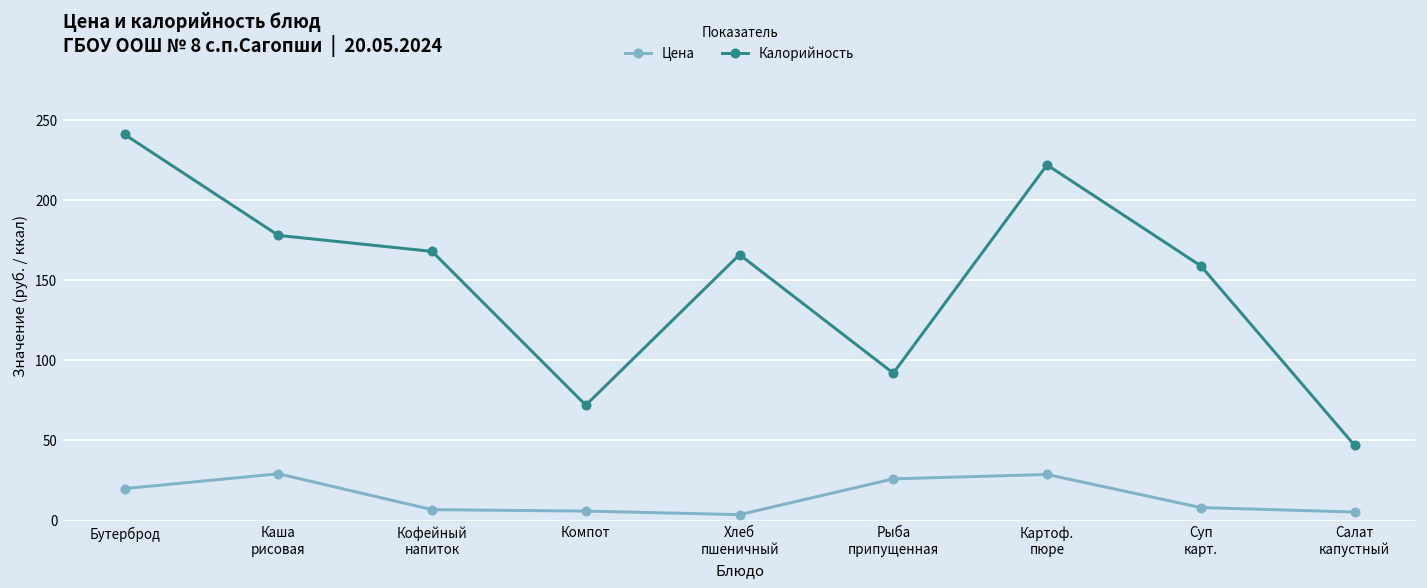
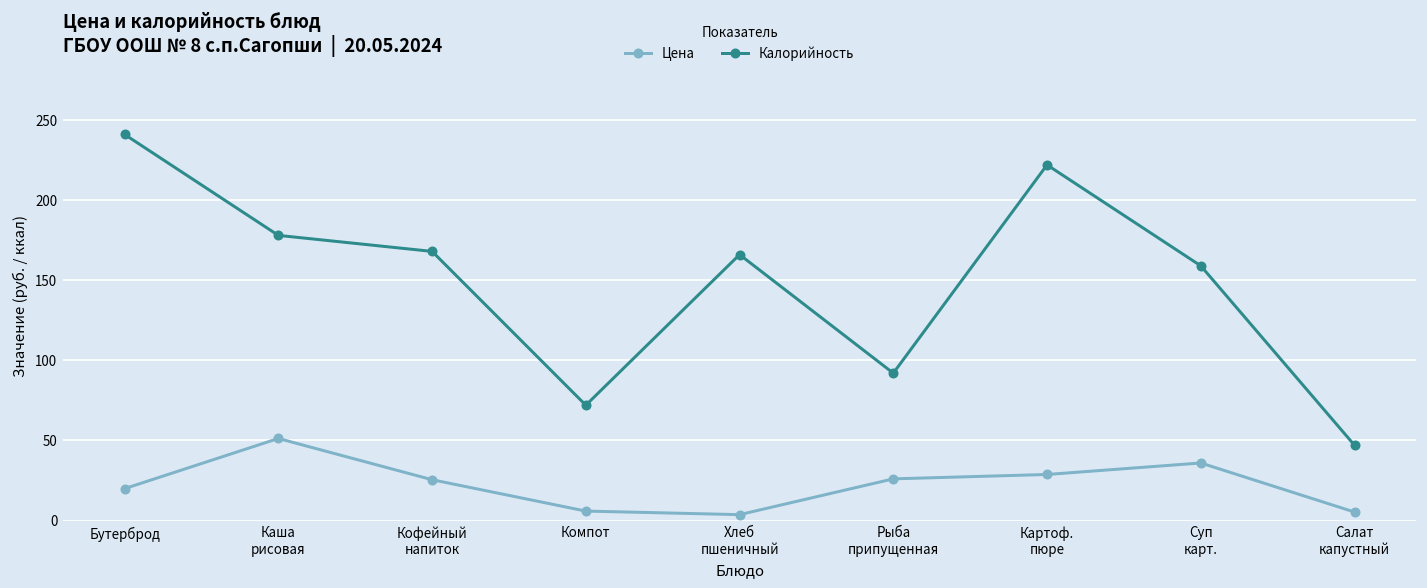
Цена, Каша рисовая: 29 -> 51
Цена, Кофейный напиток: 7 -> 25
Цена, Суп карт.: 8 -> 36
